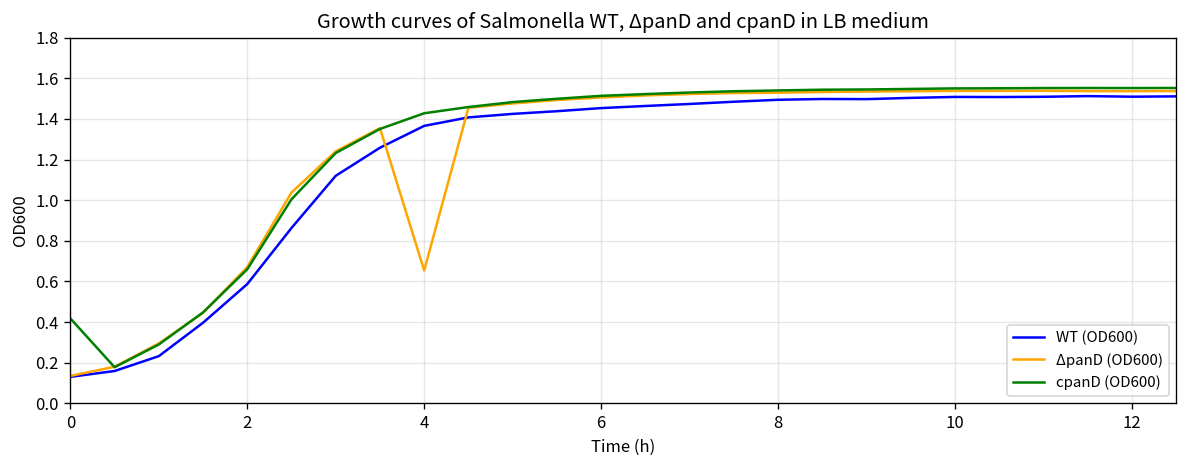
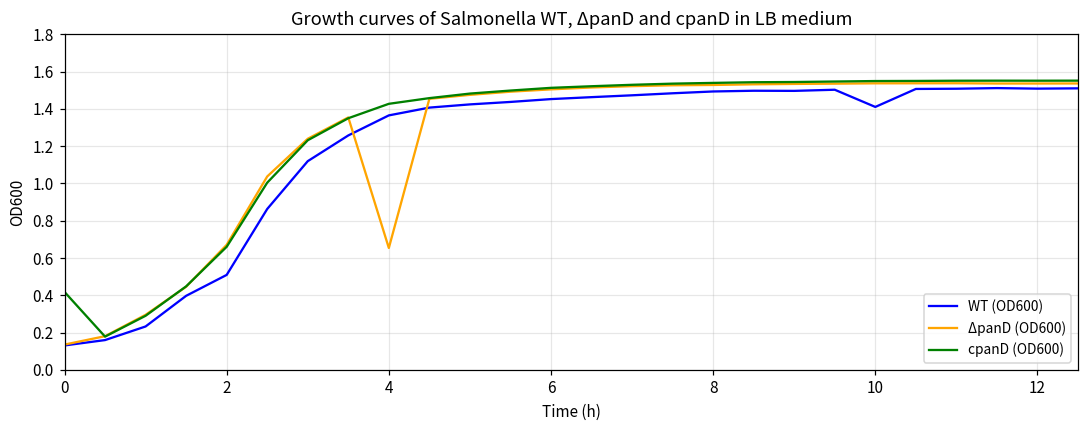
WT (OD600), 2: 0.59 -> 0.51
WT (OD600), 10: 1.51 -> 1.41
